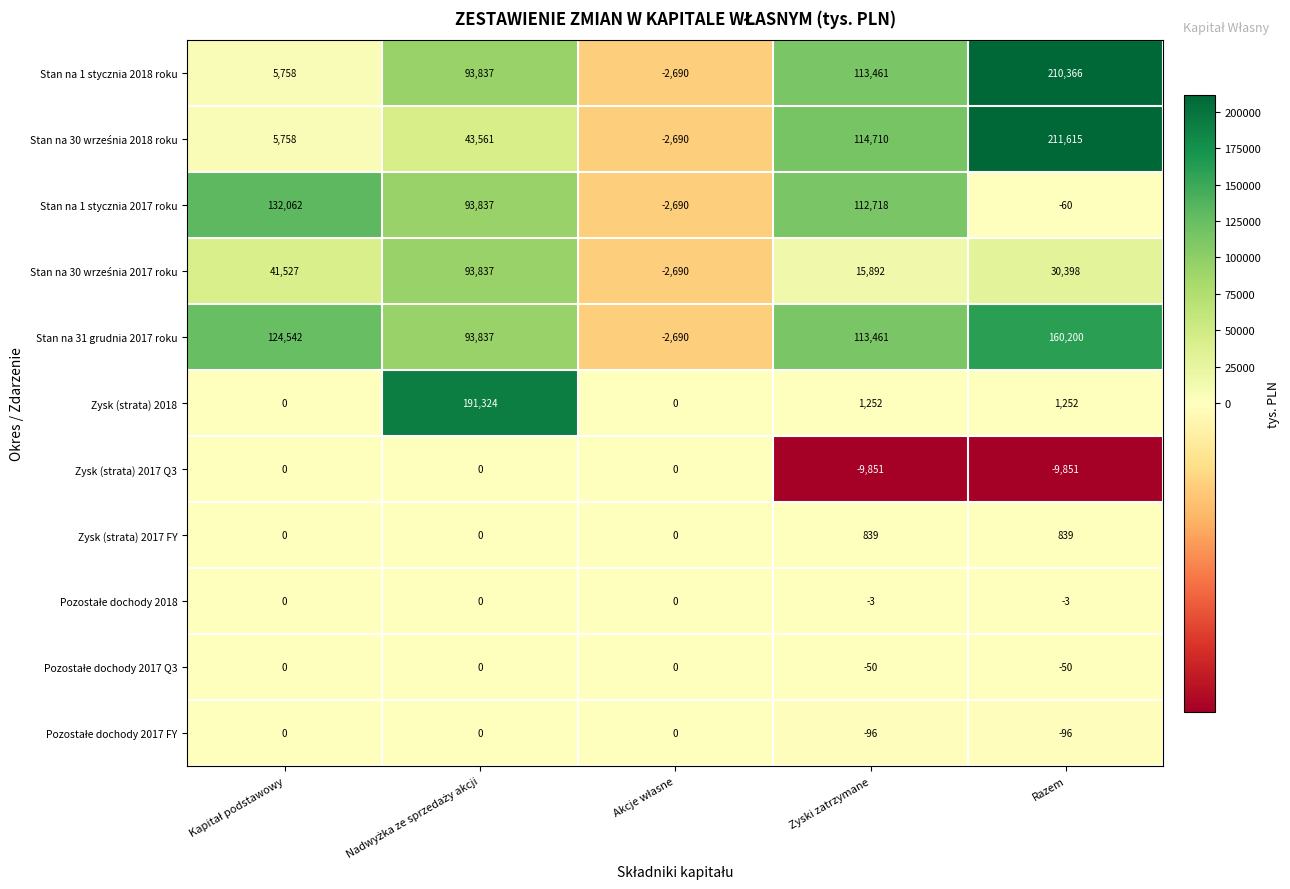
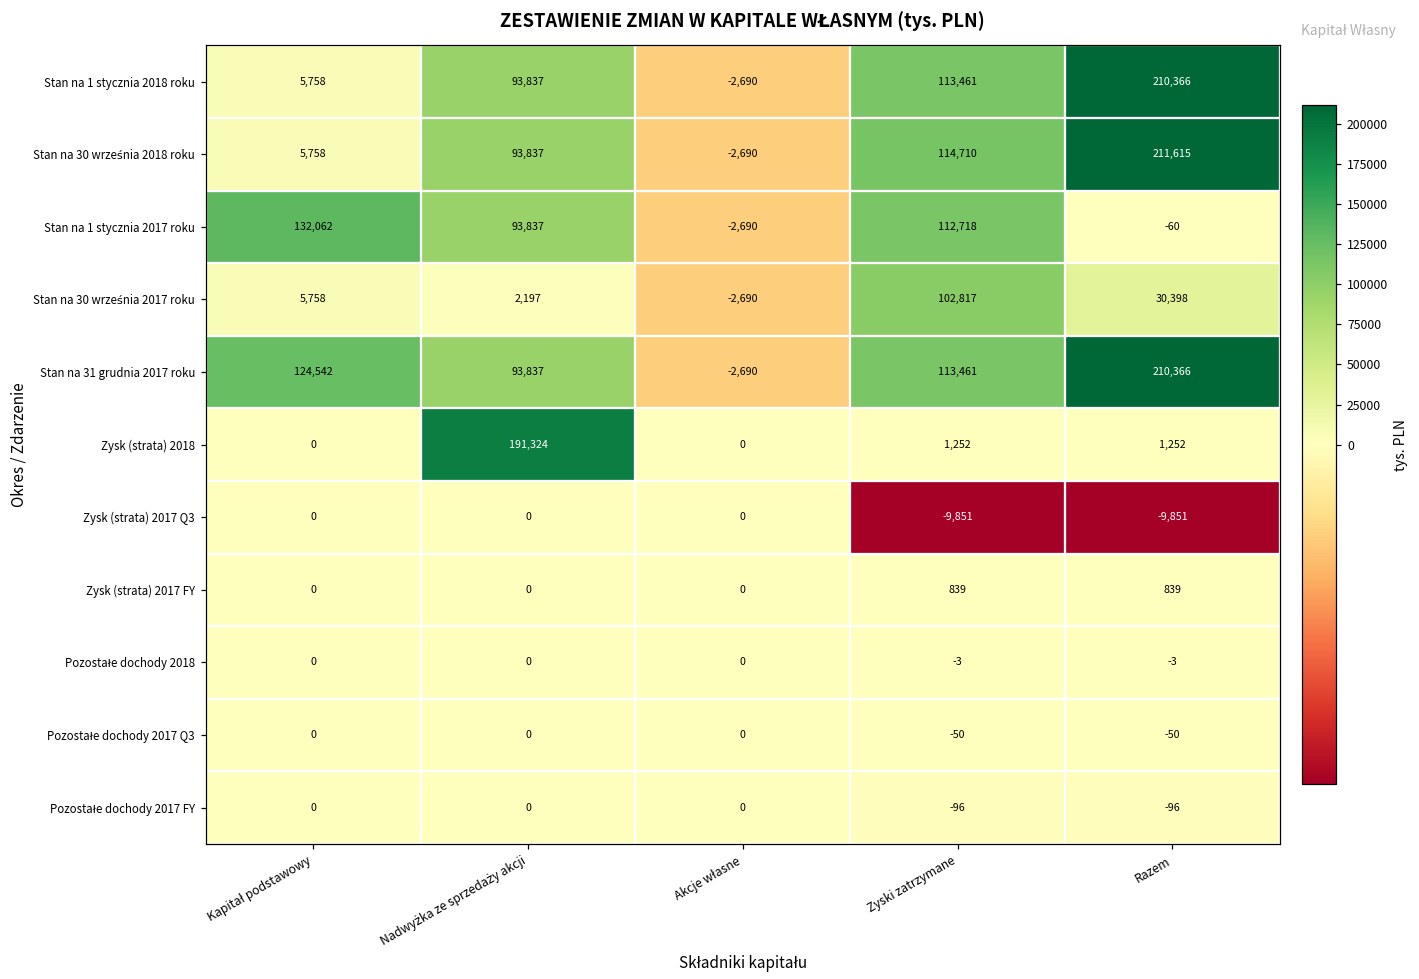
Stan na 30 września 2018 roku, Nadwyżka ze sprzedaży akcji: 43,561 -> 93,837
Stan na 30 września 2017 roku, Kapitał podstawowy: 41,527 -> 5,758
Stan na 30 września 2017 roku, Nadwyżka ze sprzedaży akcji: 93,837 -> 2,197
Stan na 30 września 2017 roku, Zyski zatrzymane: 15,892 -> 102,817
Stan na 31 grudnia 2017 roku, Razem: 160,200 -> 210,366
